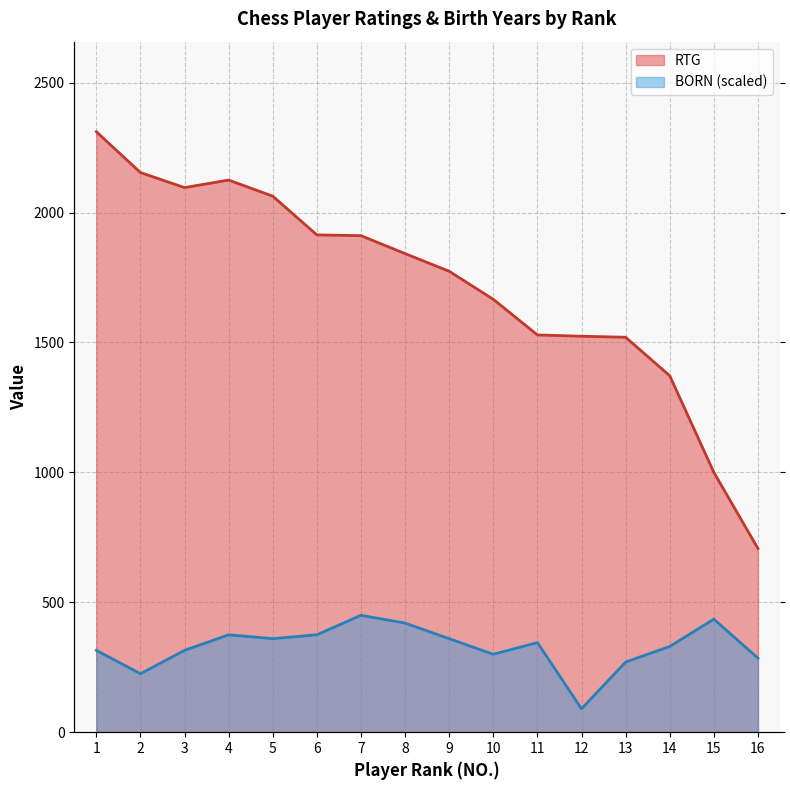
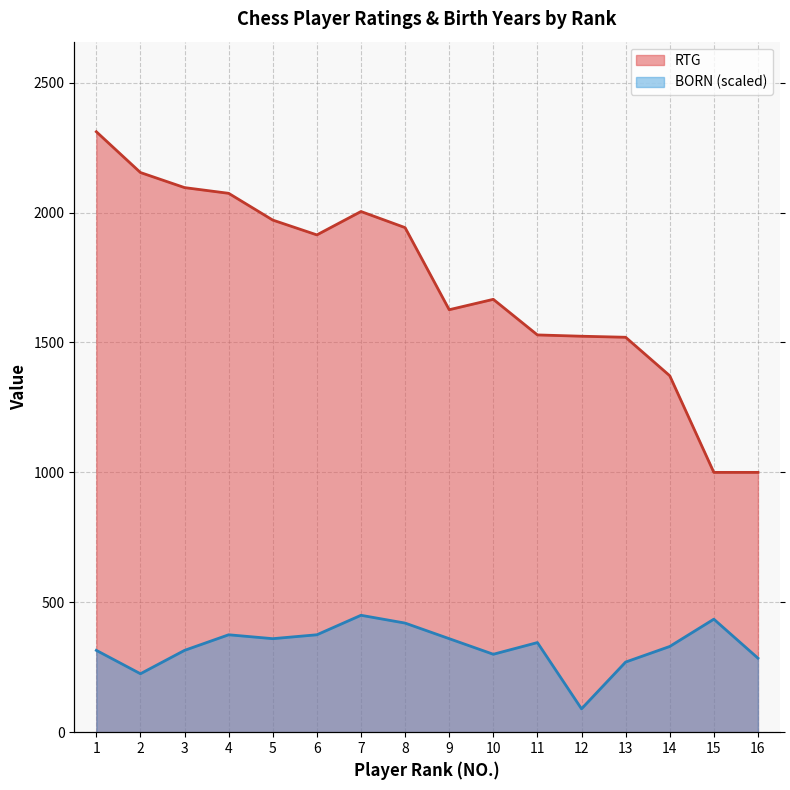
RTG, 4: 2130 -> 2070
RTG, 5: 2060 -> 1970
RTG, 7: 1910 -> 2000
RTG, 8: 1840 -> 1940
RTG, 9: 1770 -> 1630
RTG, 16: 710 -> 1000
